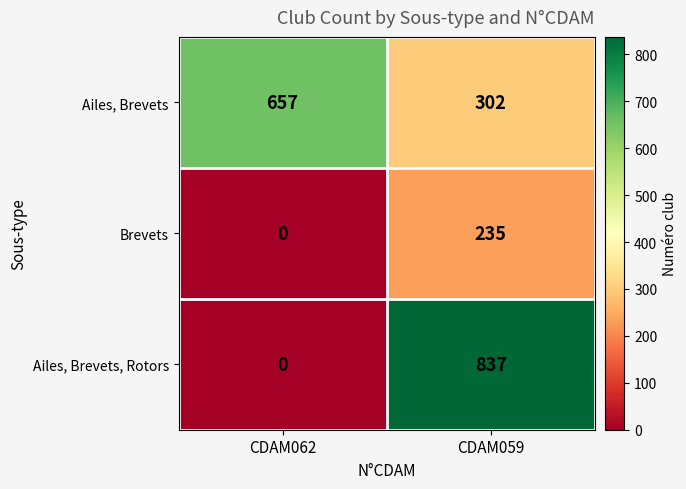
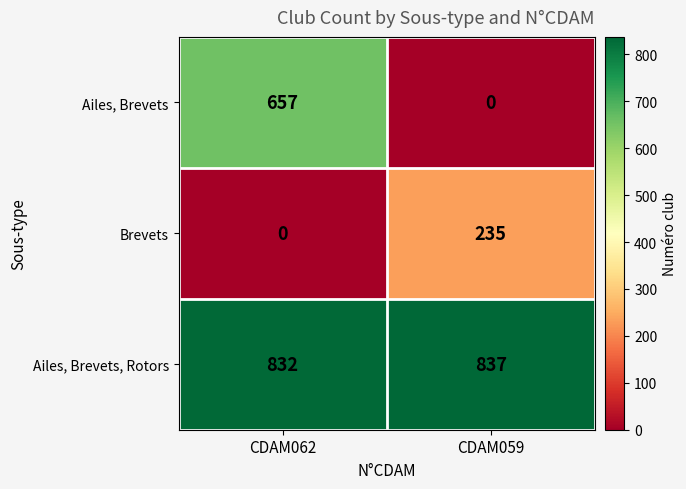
Ailes, Brevets, CDAM059: 302 -> 0
Ailes, Brevets, Rotors, CDAM062: 0 -> 832
